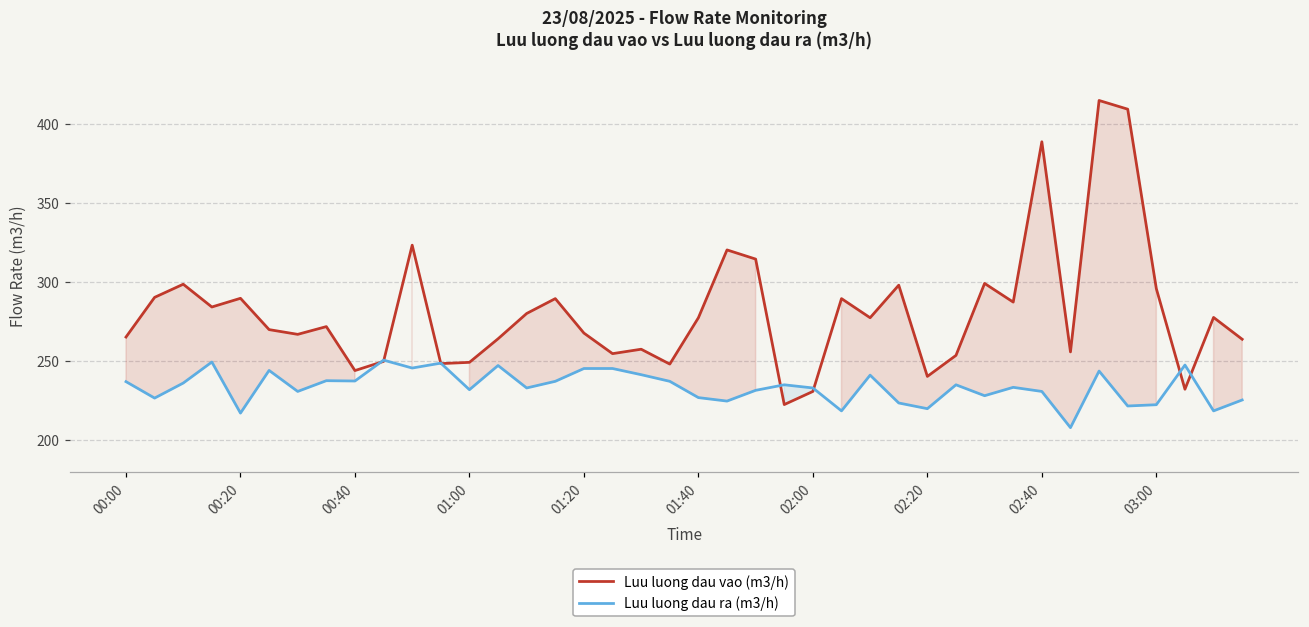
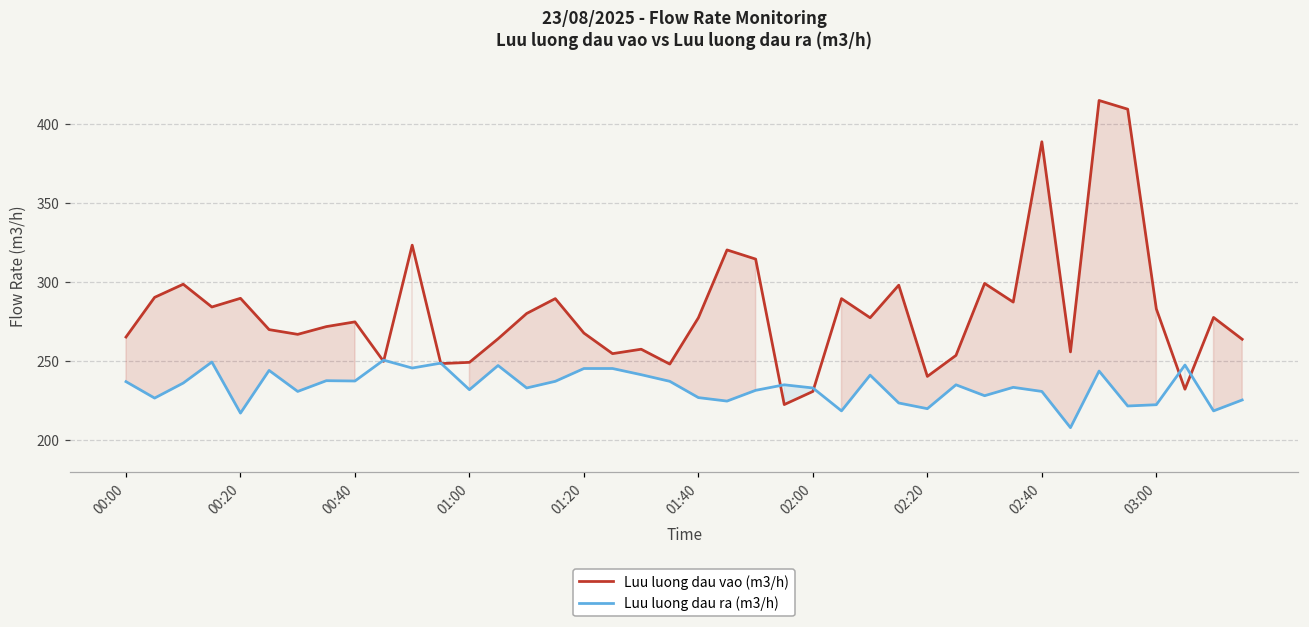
Luu luong dau vao (m3/h), 00:40: 244 -> 275
Luu luong dau vao (m3/h), 03:00: 296 -> 283
